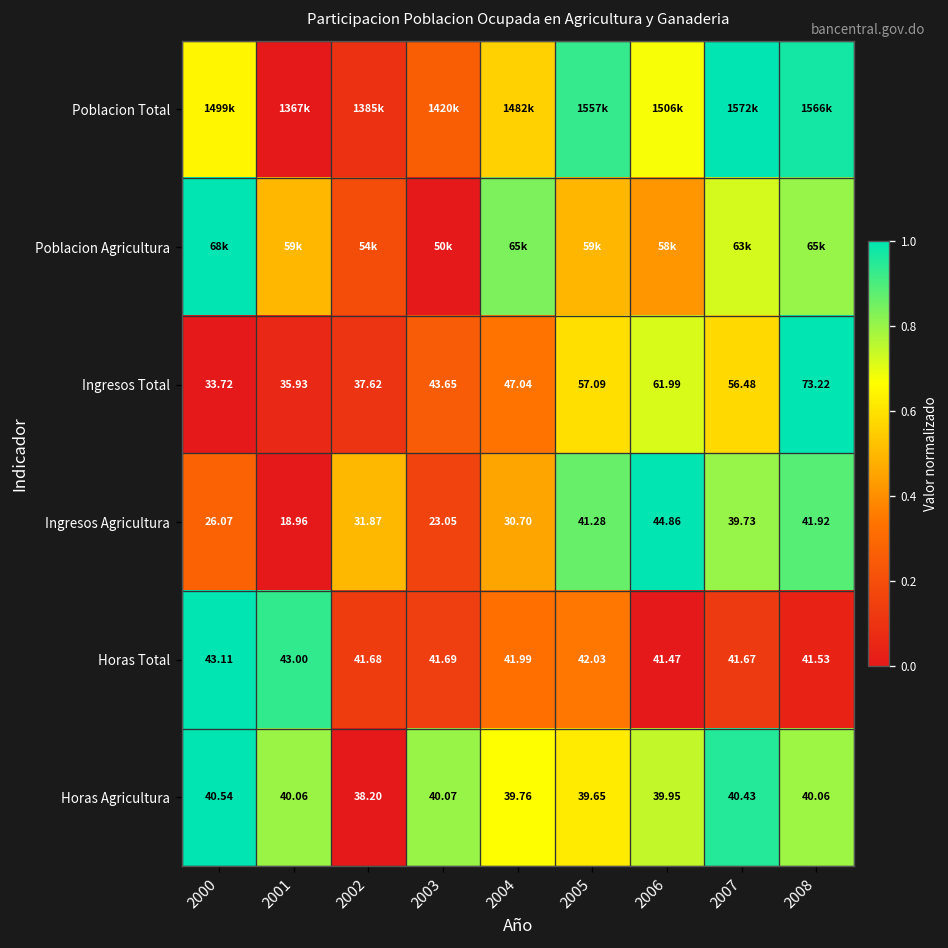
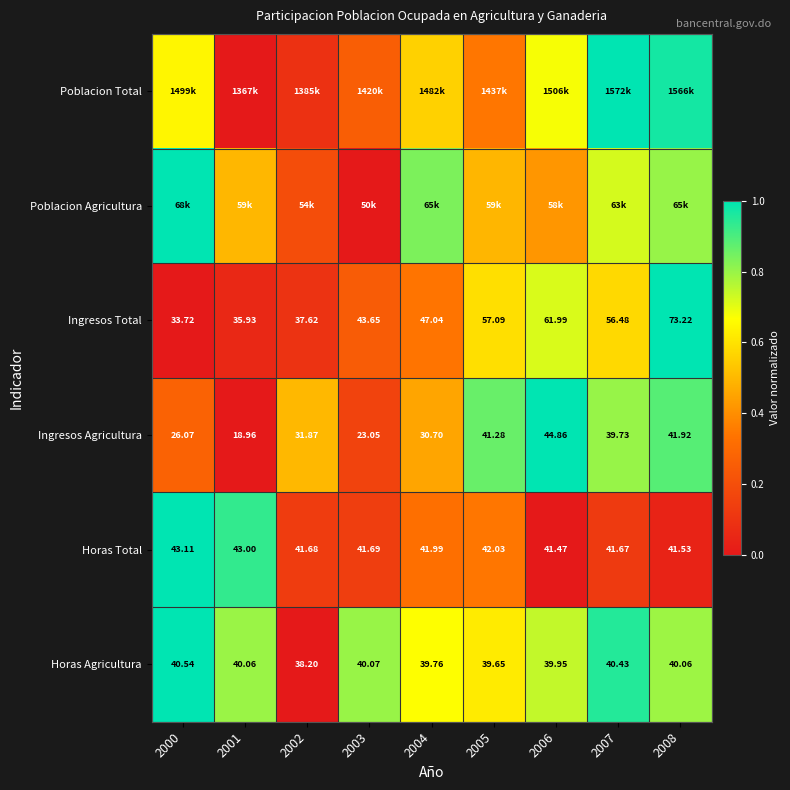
Poblacion Total, 2005: 1557k -> 1437k
